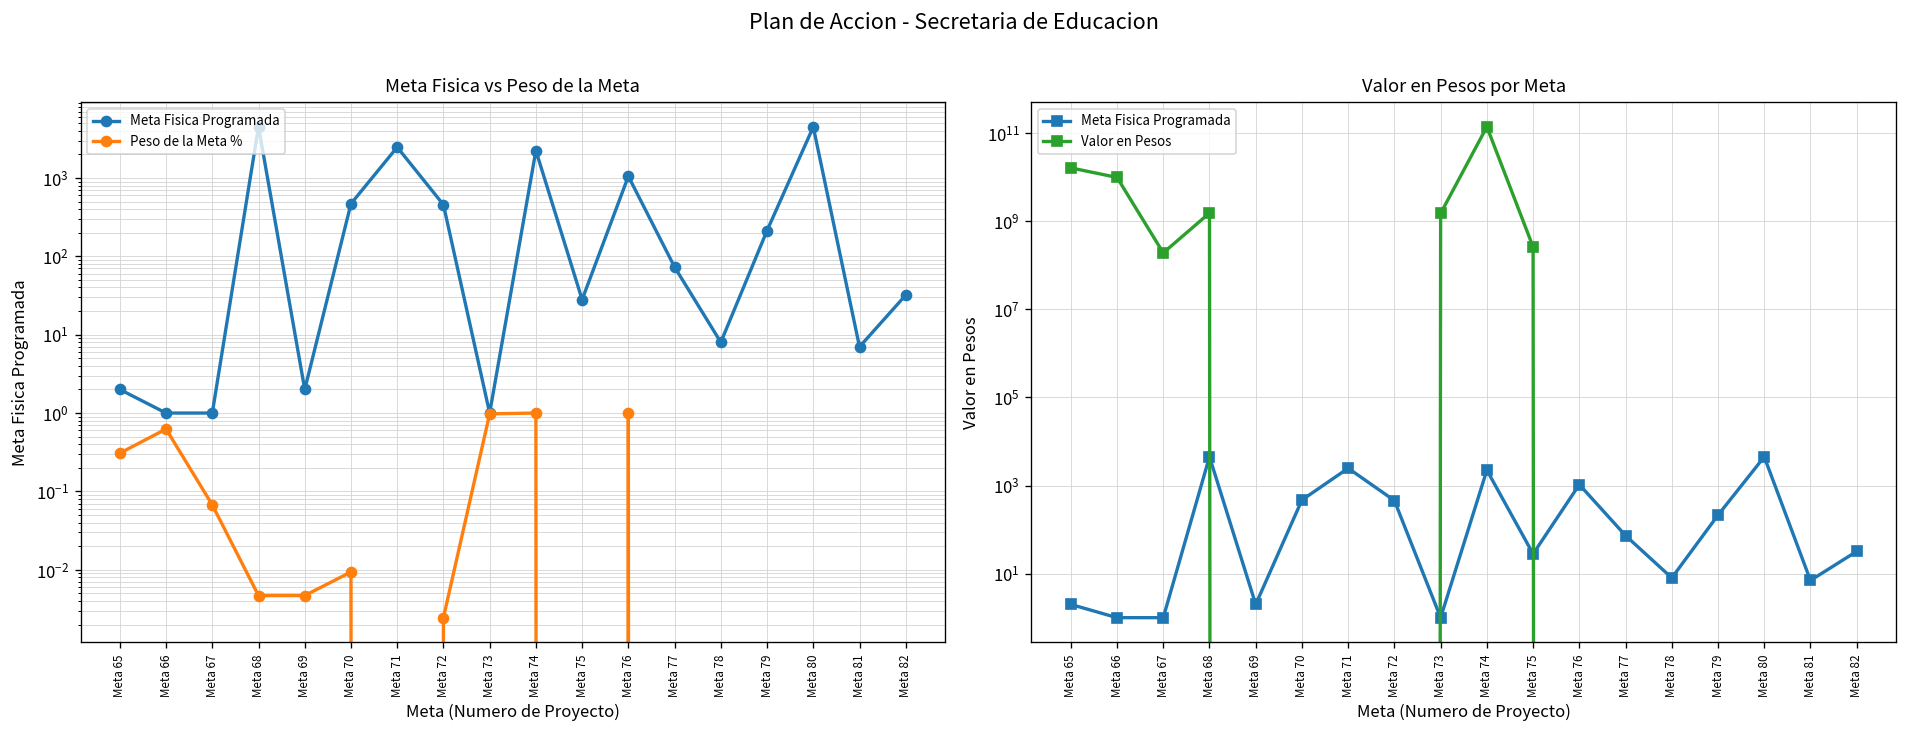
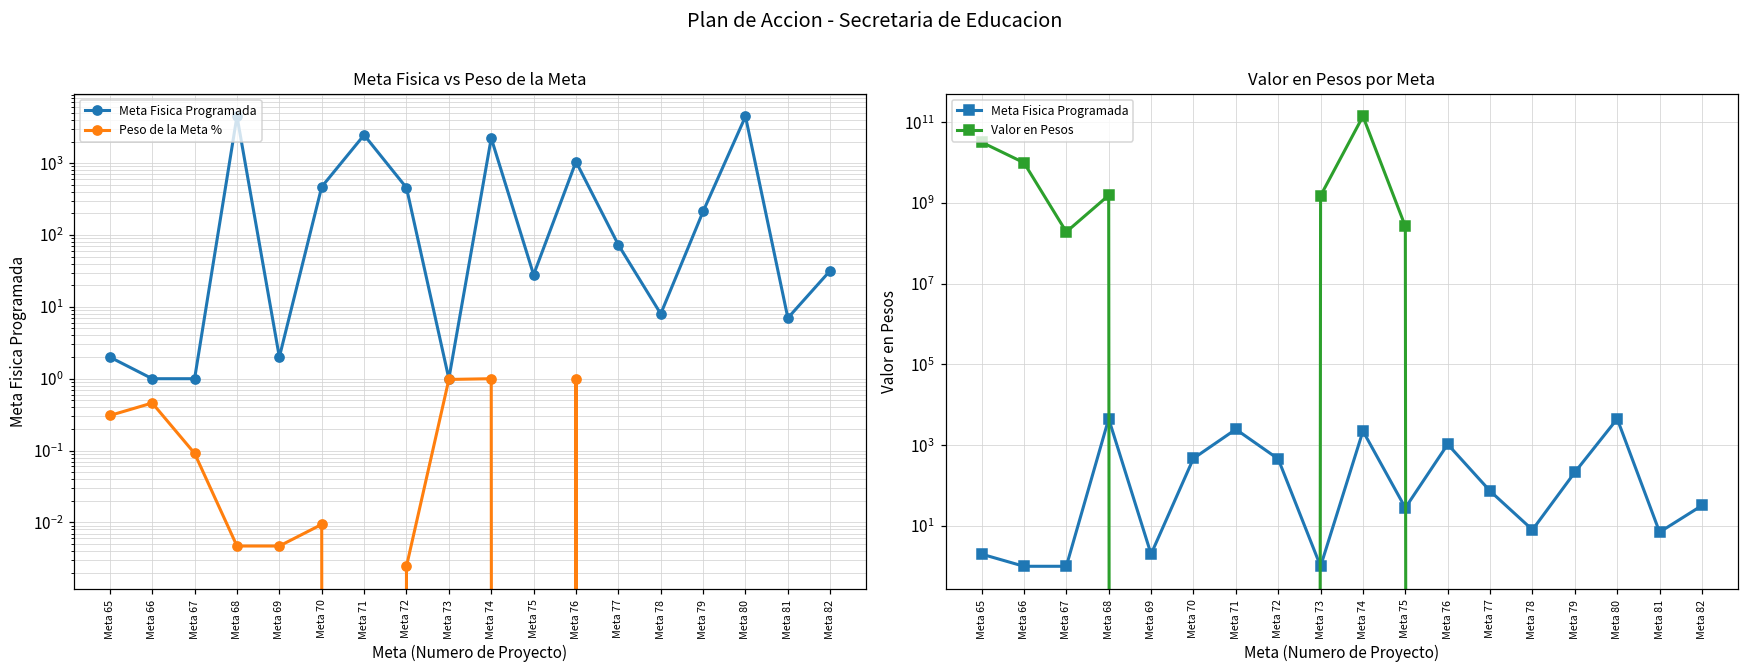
Meta Fisica vs Peso de la Meta, Peso de la Meta %, Meta 66: 0.6 -> 0.5
Meta Fisica vs Peso de la Meta, Peso de la Meta %, Meta 67: 0.07 -> 0.09
Valor en Pesos por Meta, Valor en Pesos, Meta 65: 20000000000 -> 30000000000
